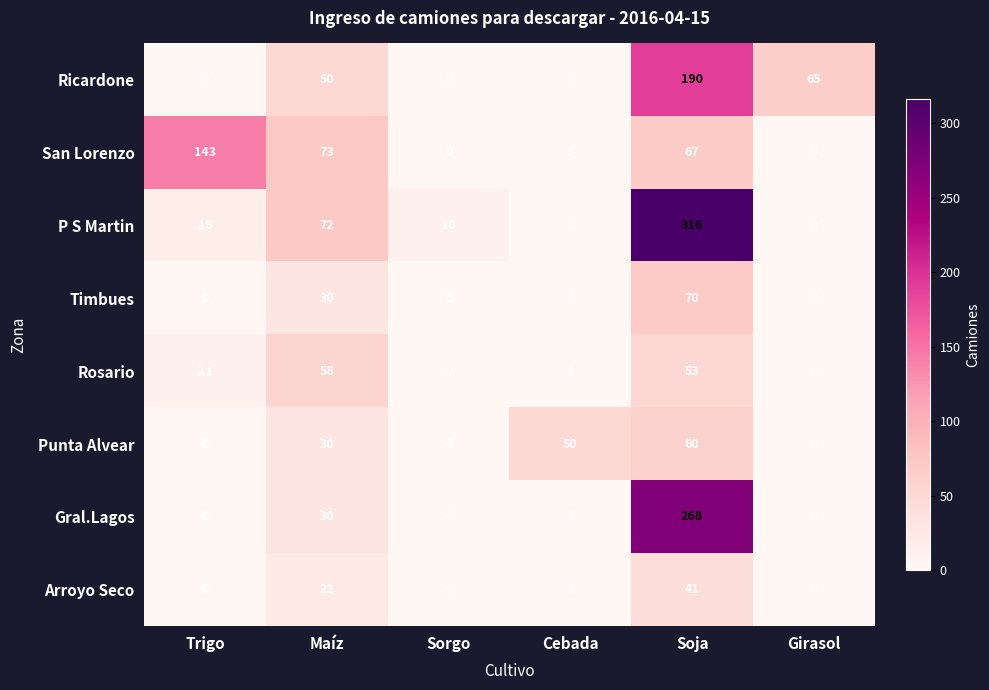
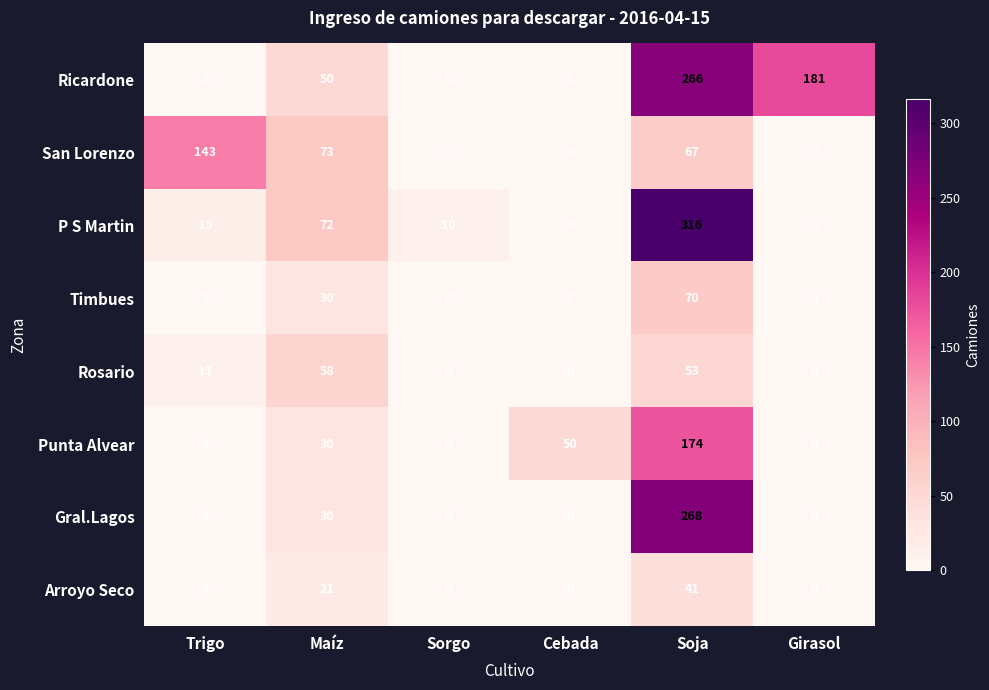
Ricardone, Soja: 190 -> 266
Ricardone, Girasol: 65 -> 181
Punta Alvear, Soja: 60 -> 174
